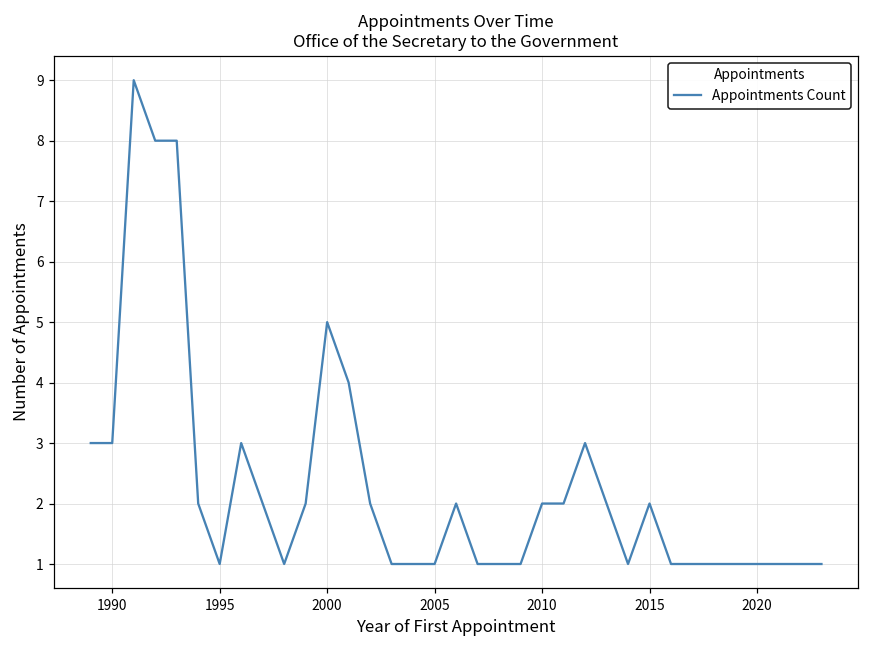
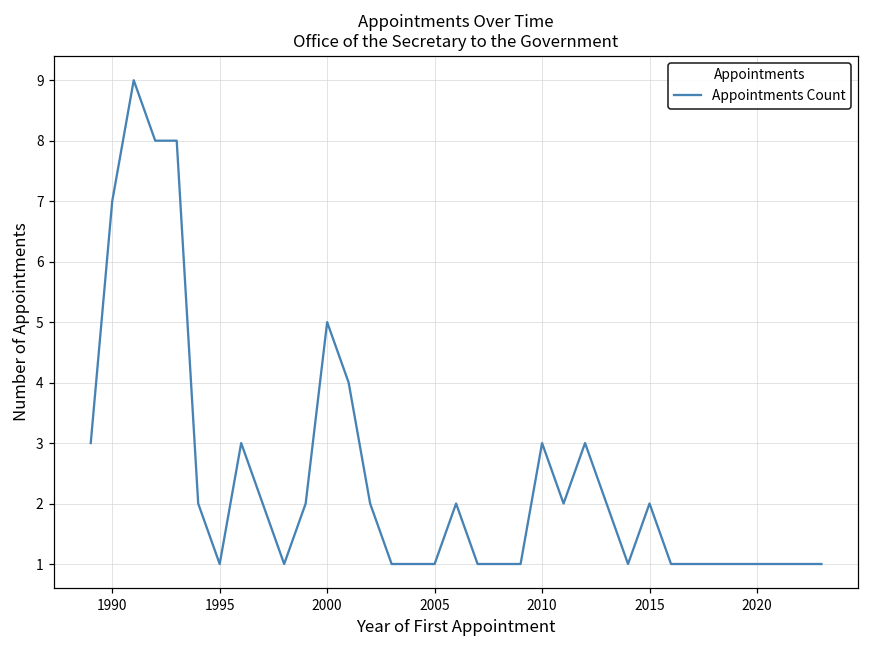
1990: 3 -> 7
2010: 2 -> 3
